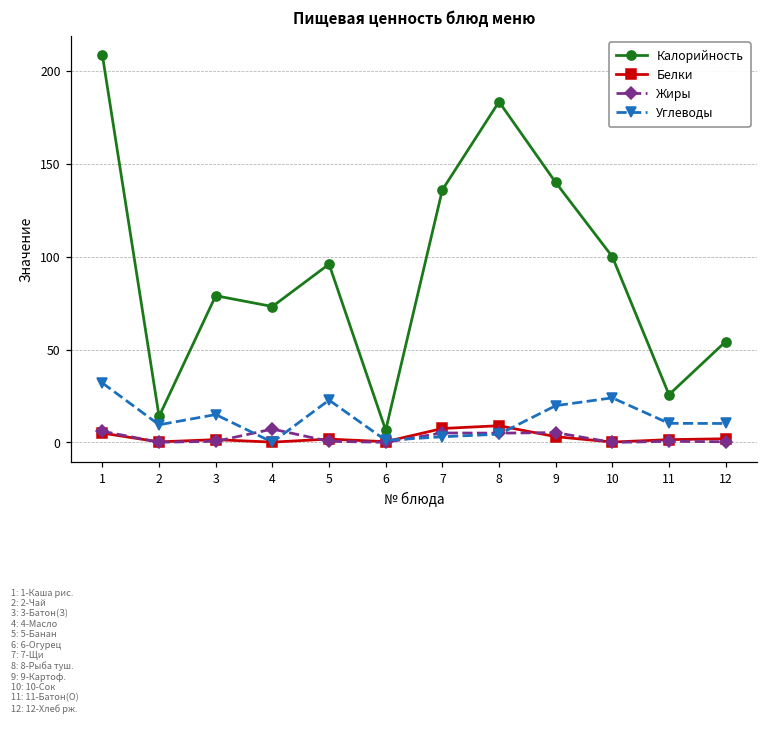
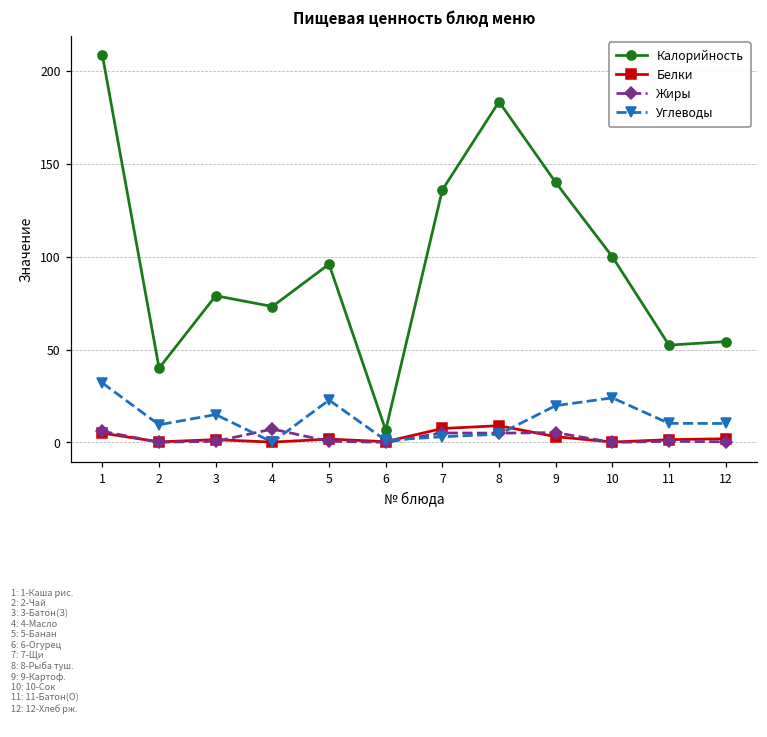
Калорийность, 2: 14 -> 40
Калорийность, 11: 26 -> 52
